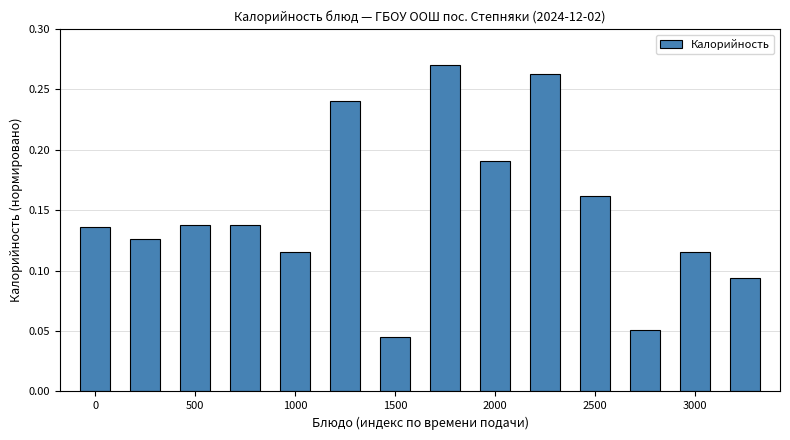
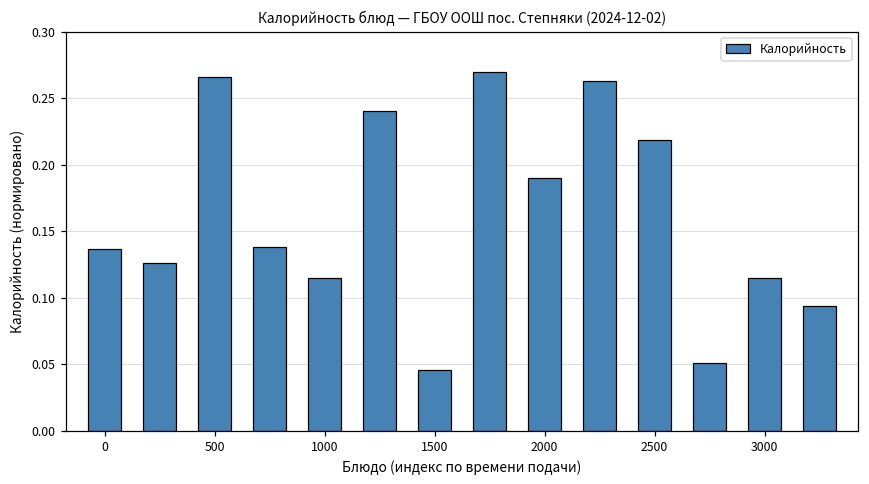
500: 0.138 -> 0.266
2500: 0.162 -> 0.219
